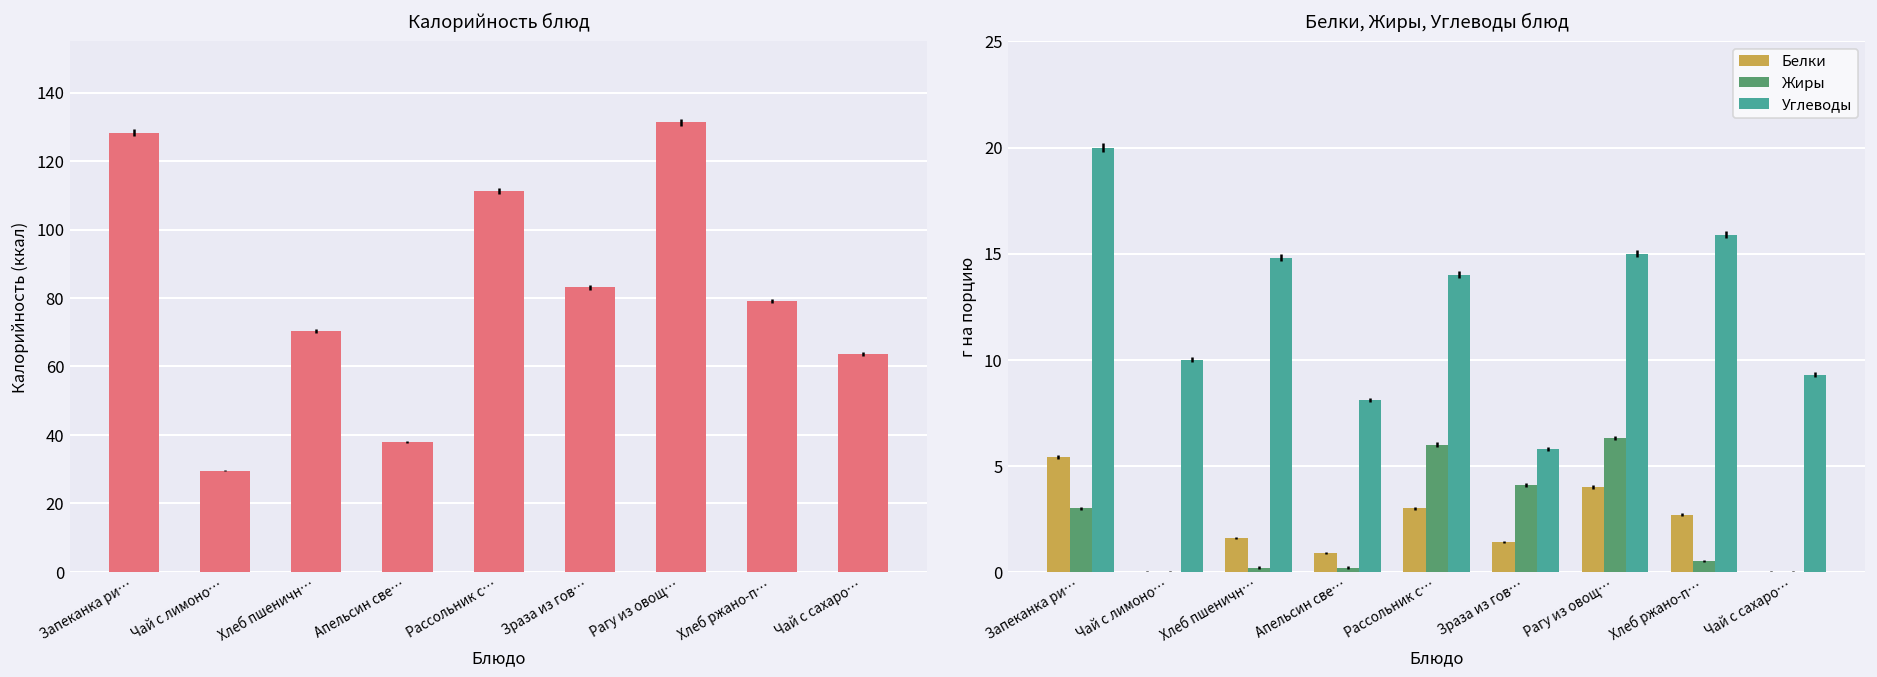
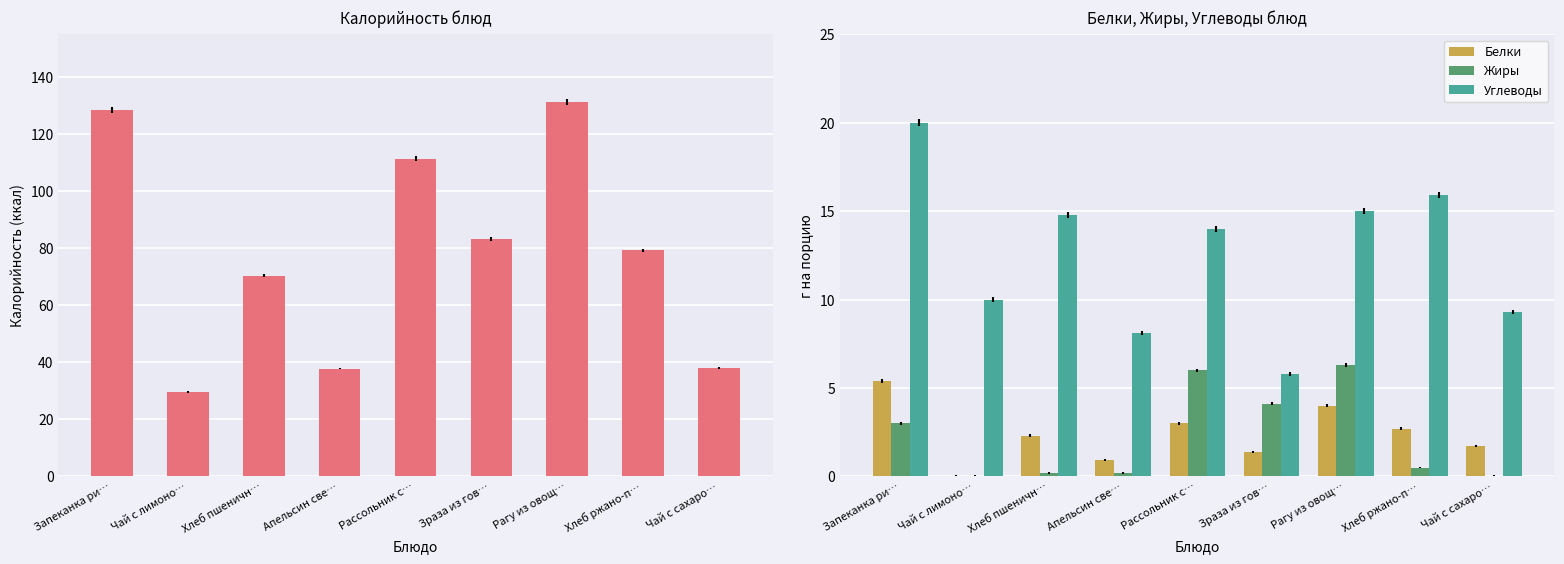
Калорийность блюд, Чай с сахаро…: 64 -> 38
Белки, Жиры, Углеводы блюд, Белки, Хлеб пшеничн…: 1.6 -> 2.3
Белки, Жиры, Углеводы блюд, Белки, Чай с сахаро…: 0.0 -> 1.7
